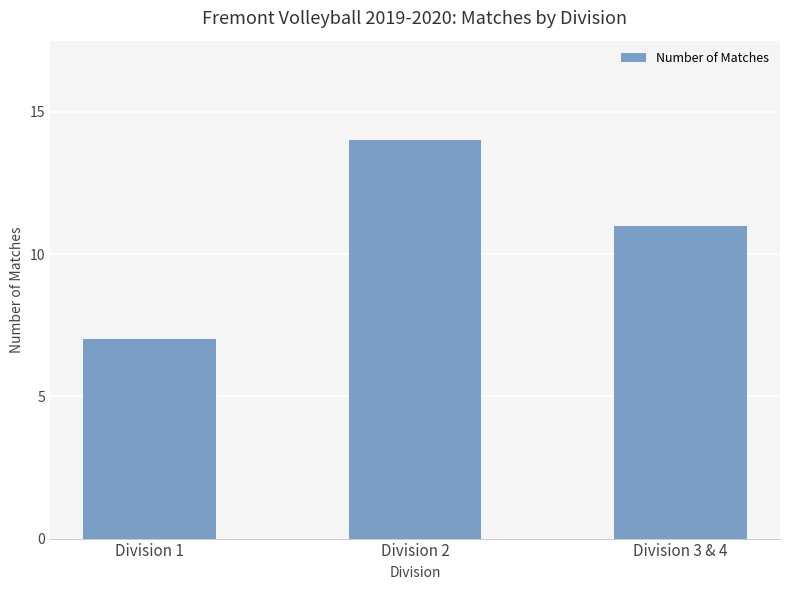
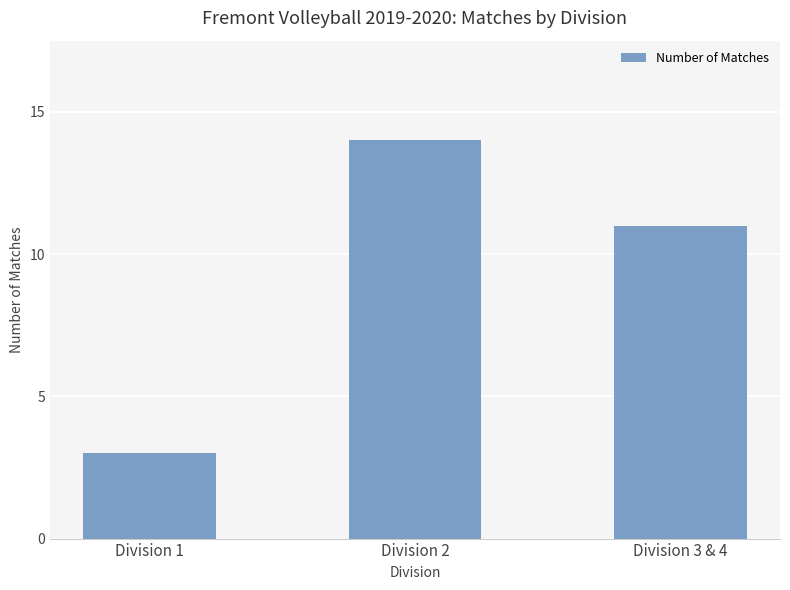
Division 1: 7 -> 3
